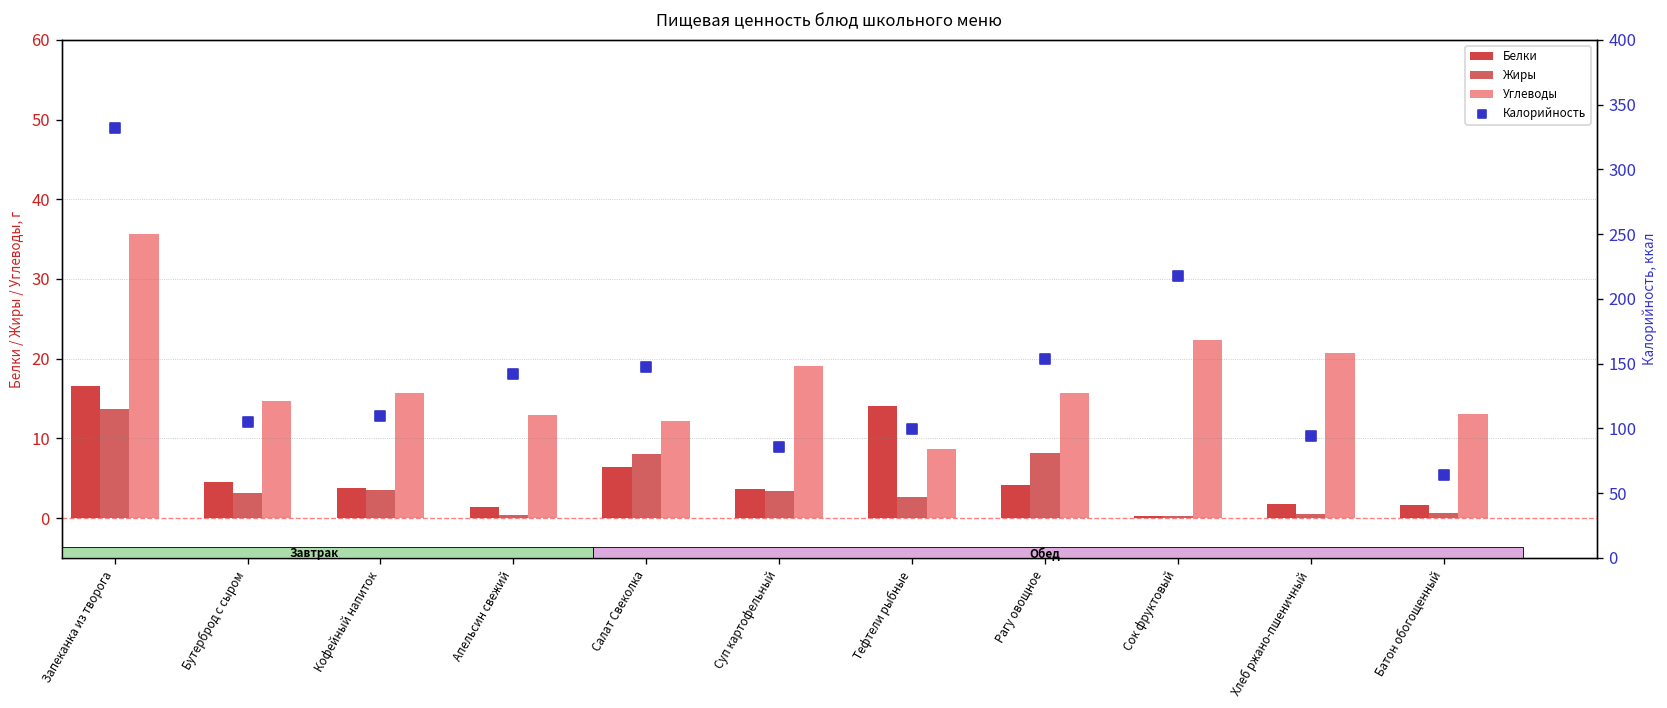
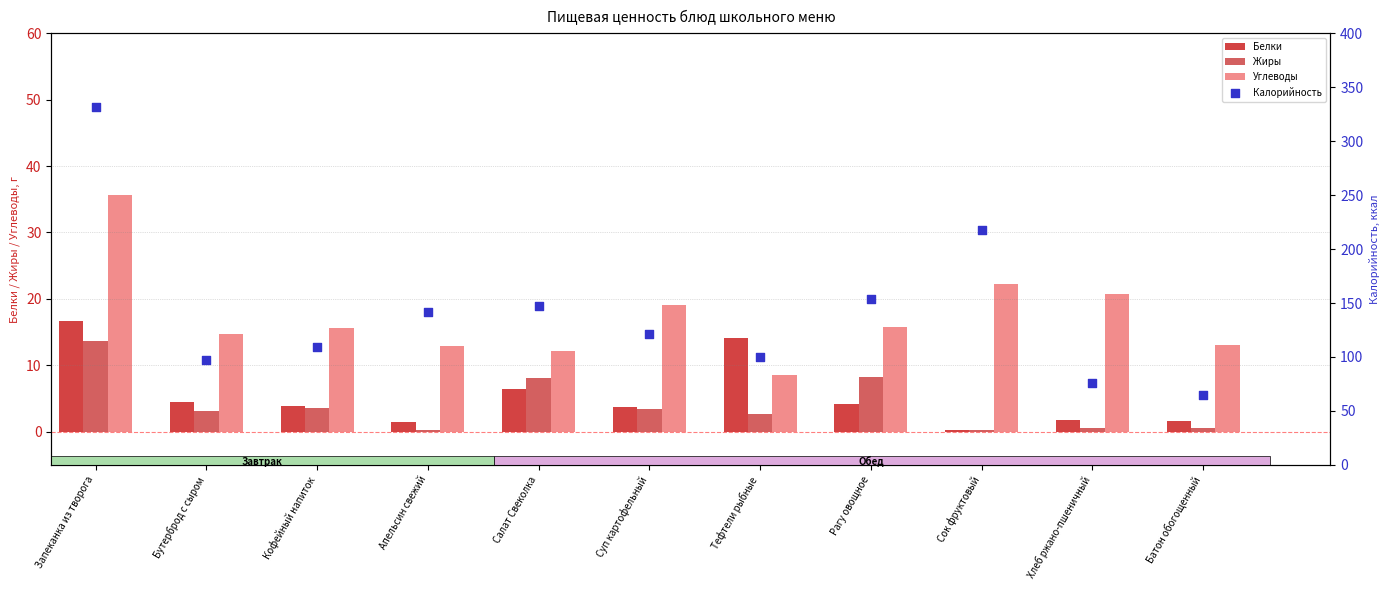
Калорийность, Бутерброд с сыром: 105 -> 97
Калорийность, Суп картофельный: 86 -> 121
Калорийность, Хлеб ржано-пшеничный: 94 -> 76
